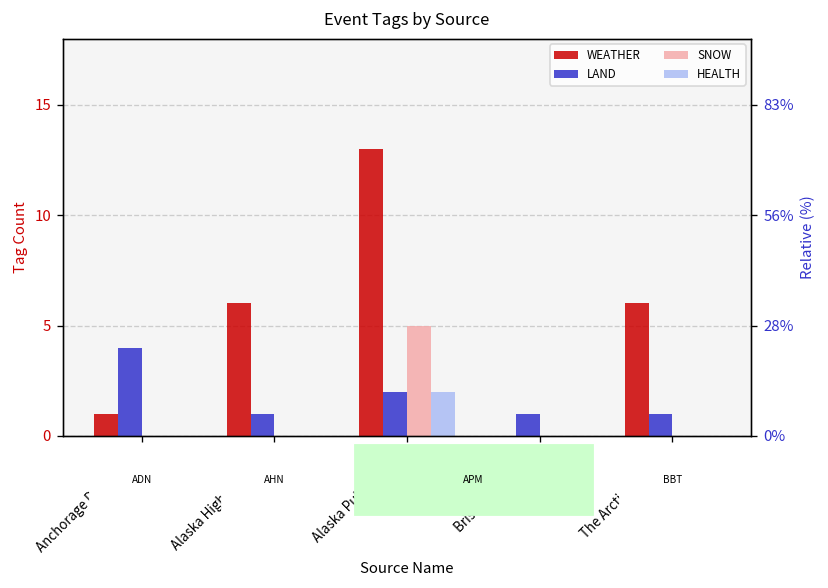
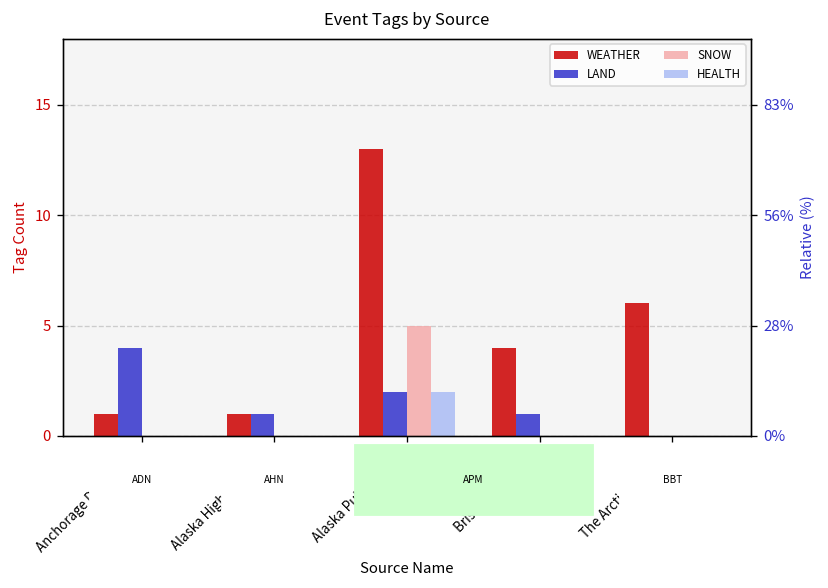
WEATHER, Alaska Highway News: 6 -> 1
WEATHER, Bristol Bay Timed: 0 -> 4
LAND, The Arctic Sounder: 1 -> 0
